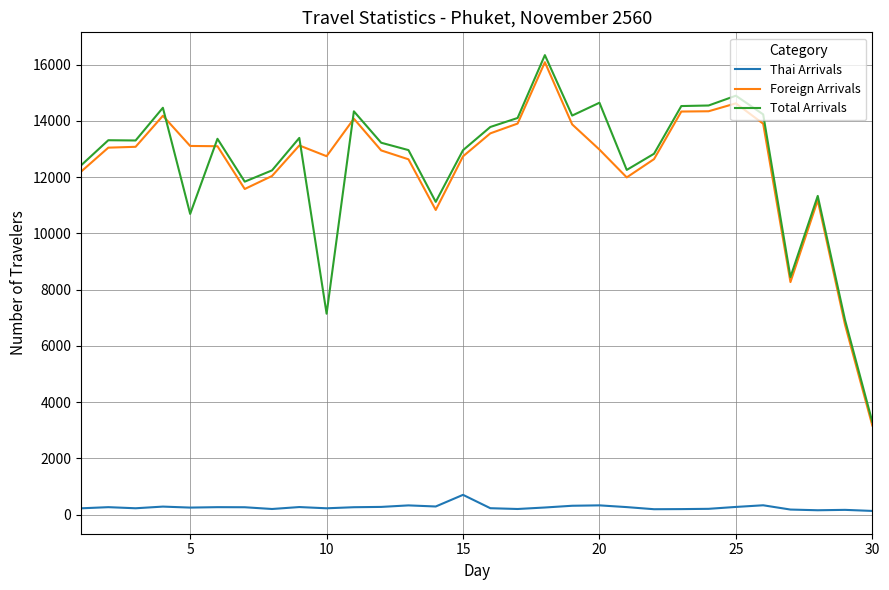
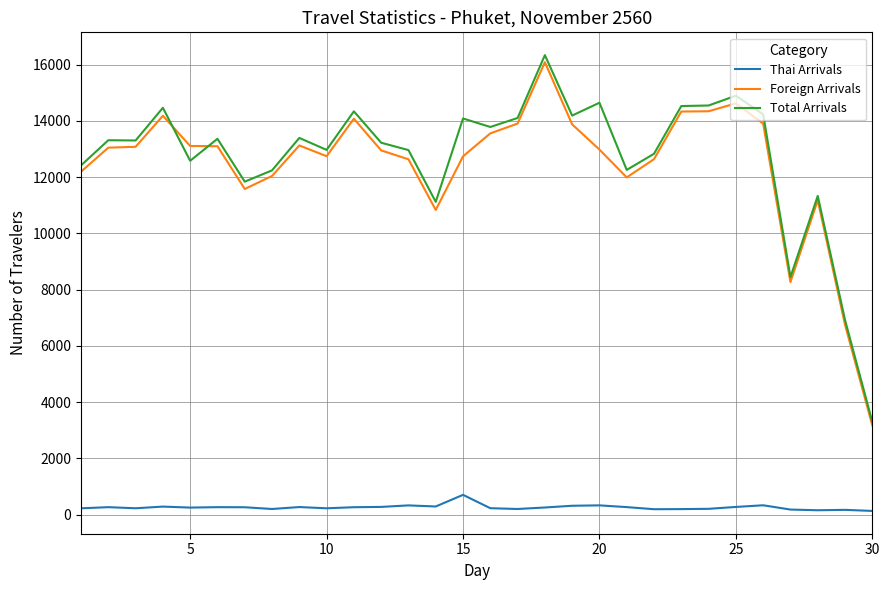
Total Arrivals, 5: 10700 -> 12600
Total Arrivals, 10: 7100 -> 13000
Total Arrivals, 15: 13000 -> 14100
